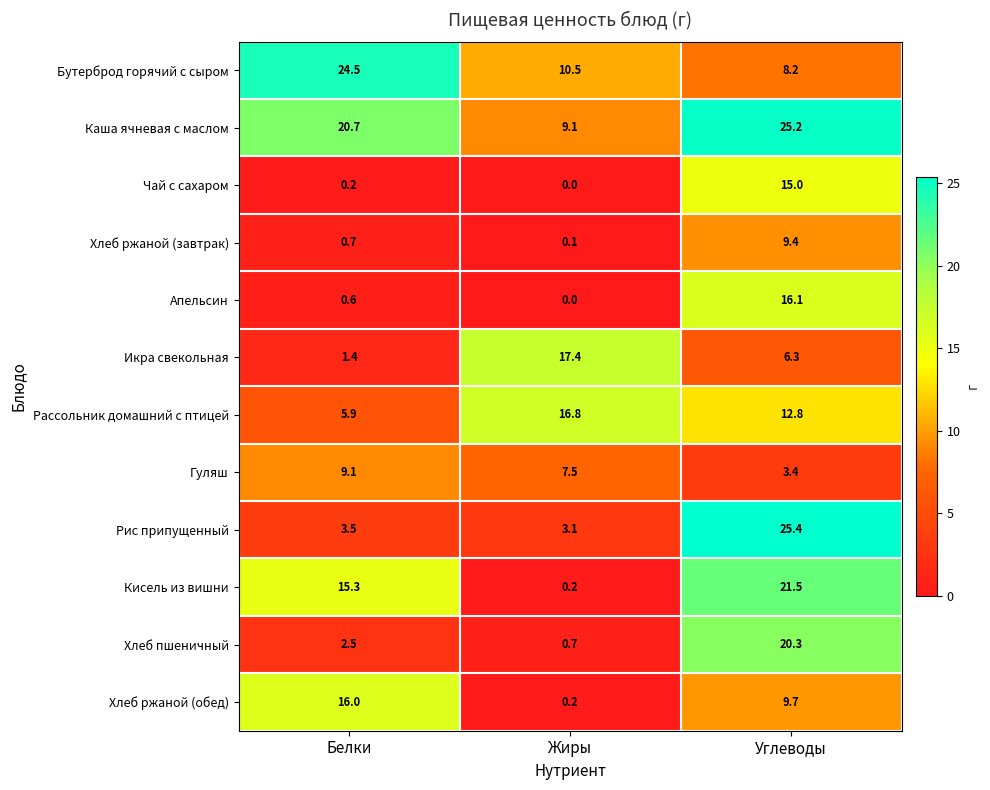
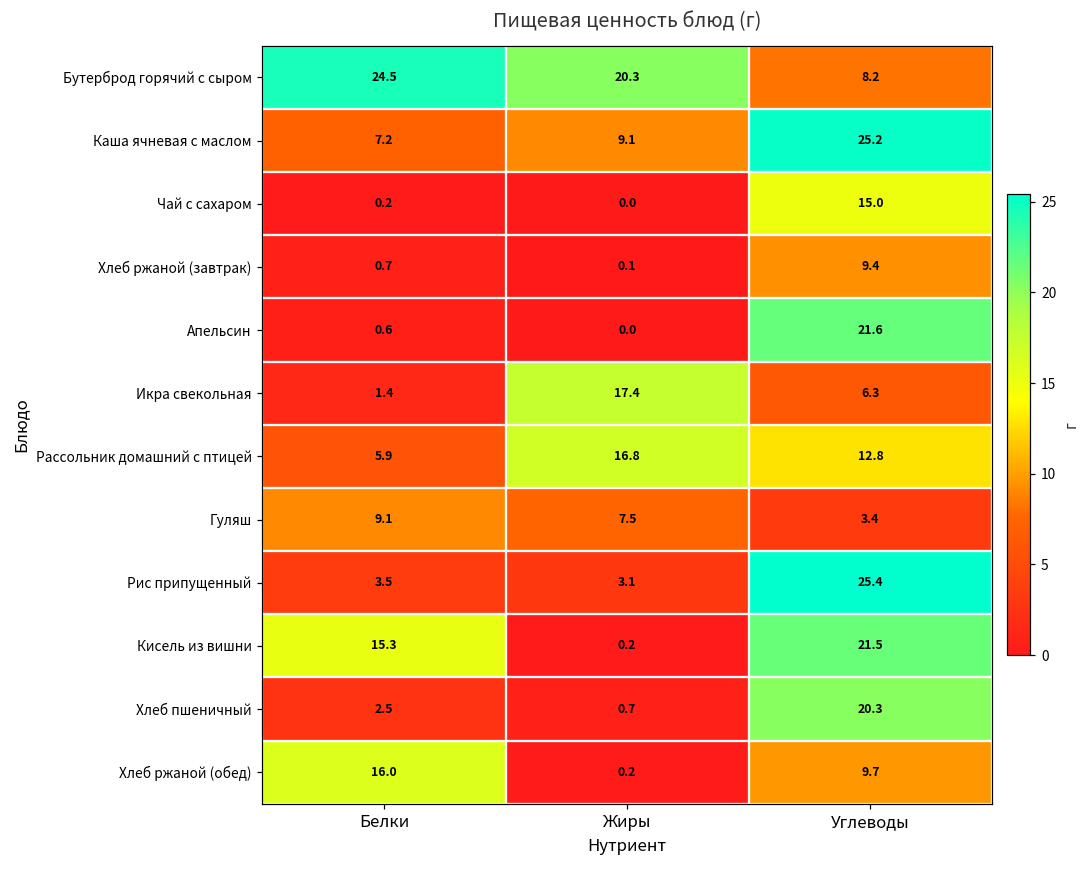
Бутерброд горячий с сыром, Жиры: 10.5 -> 20.3
Каша ячневая с маслом, Белки: 20.7 -> 7.2
Апельсин, Углеводы: 16.1 -> 21.6
